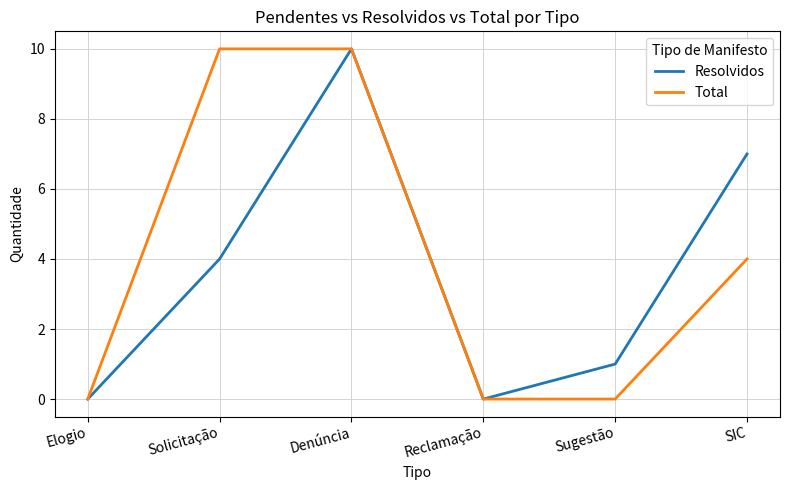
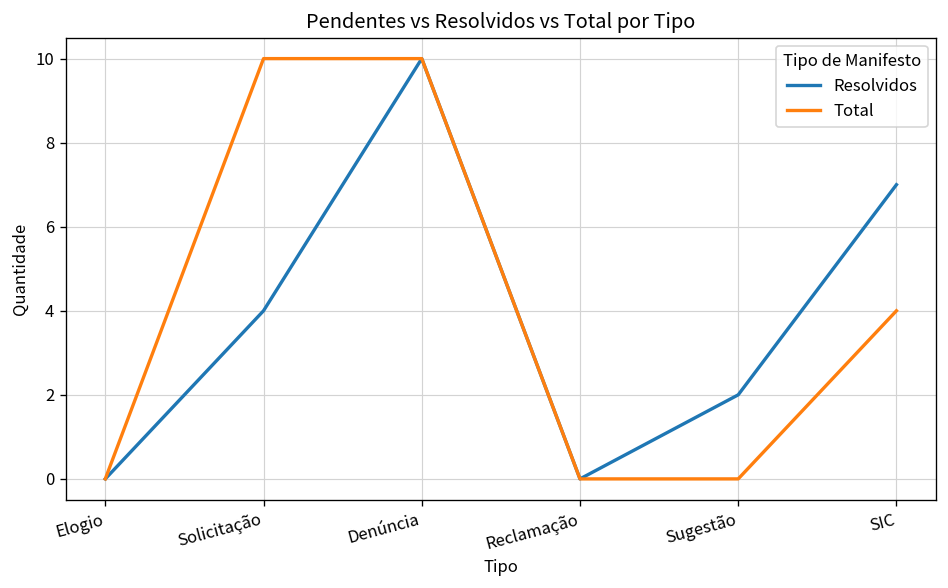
Resolvidos, Sugestão: 1 -> 2
